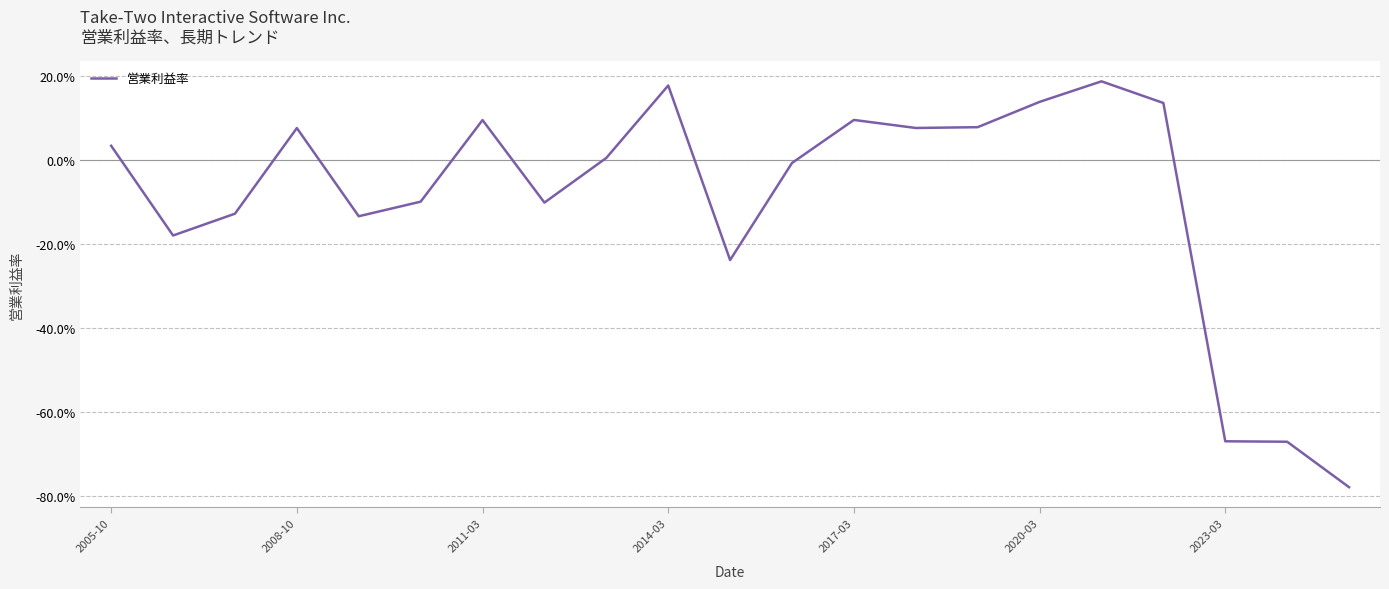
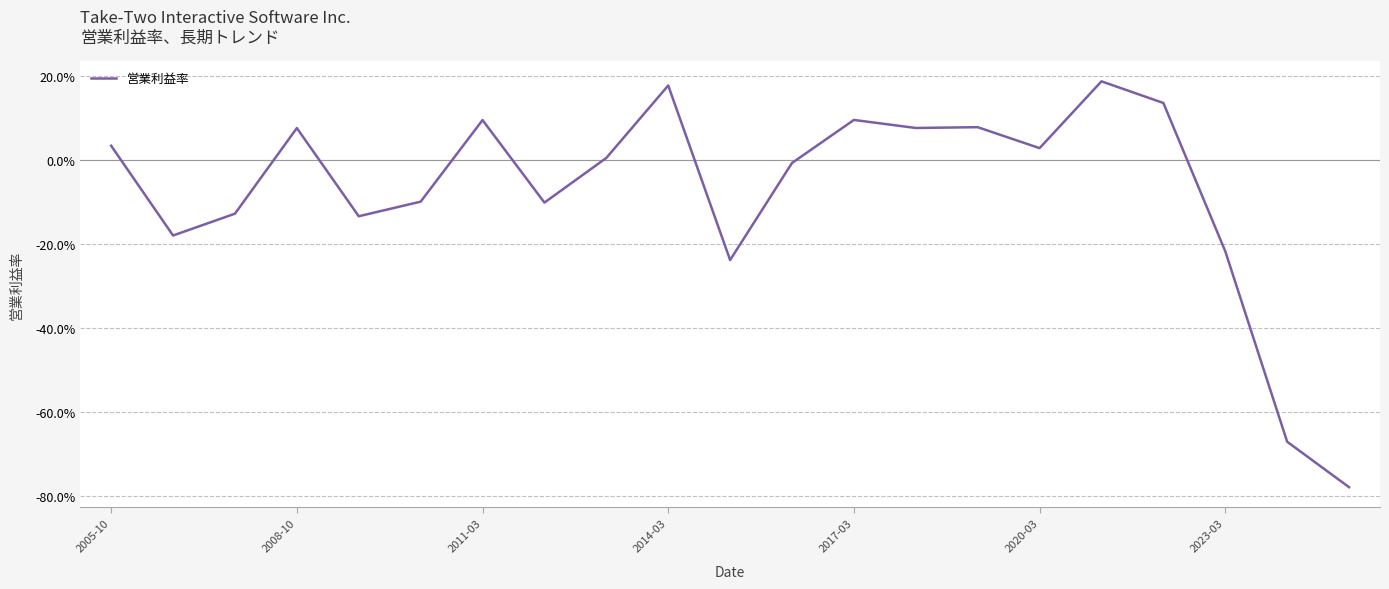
2020-03: 14% -> 3%
2023-03: -67% -> -22%
